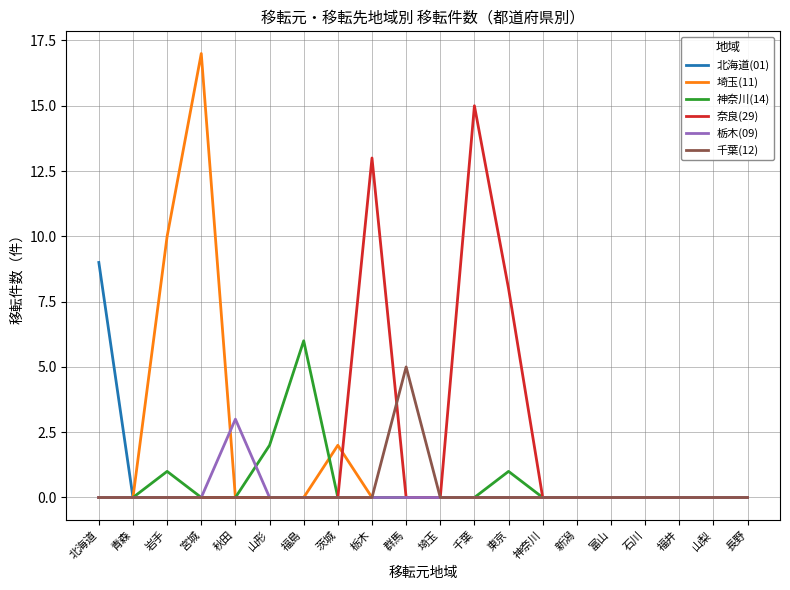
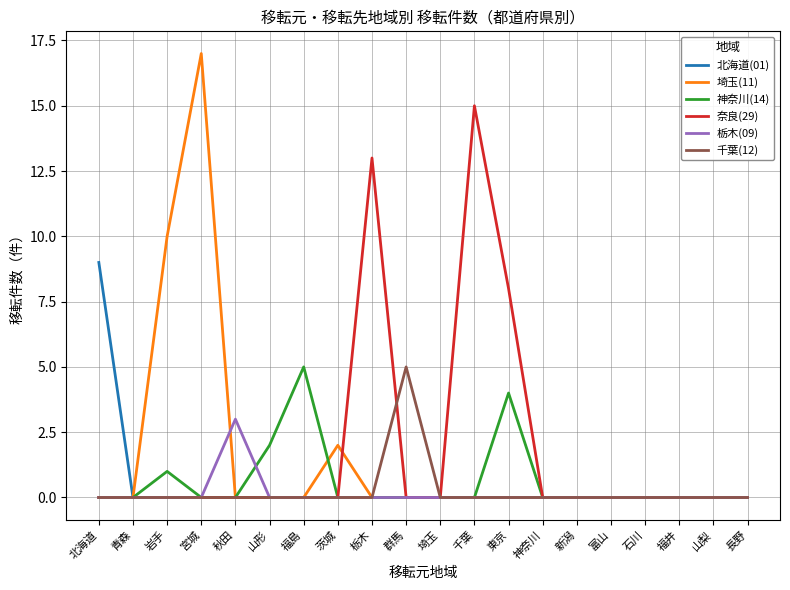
神奈川(14), 福島: 6 -> 5
神奈川(14), 東京: 1 -> 4
